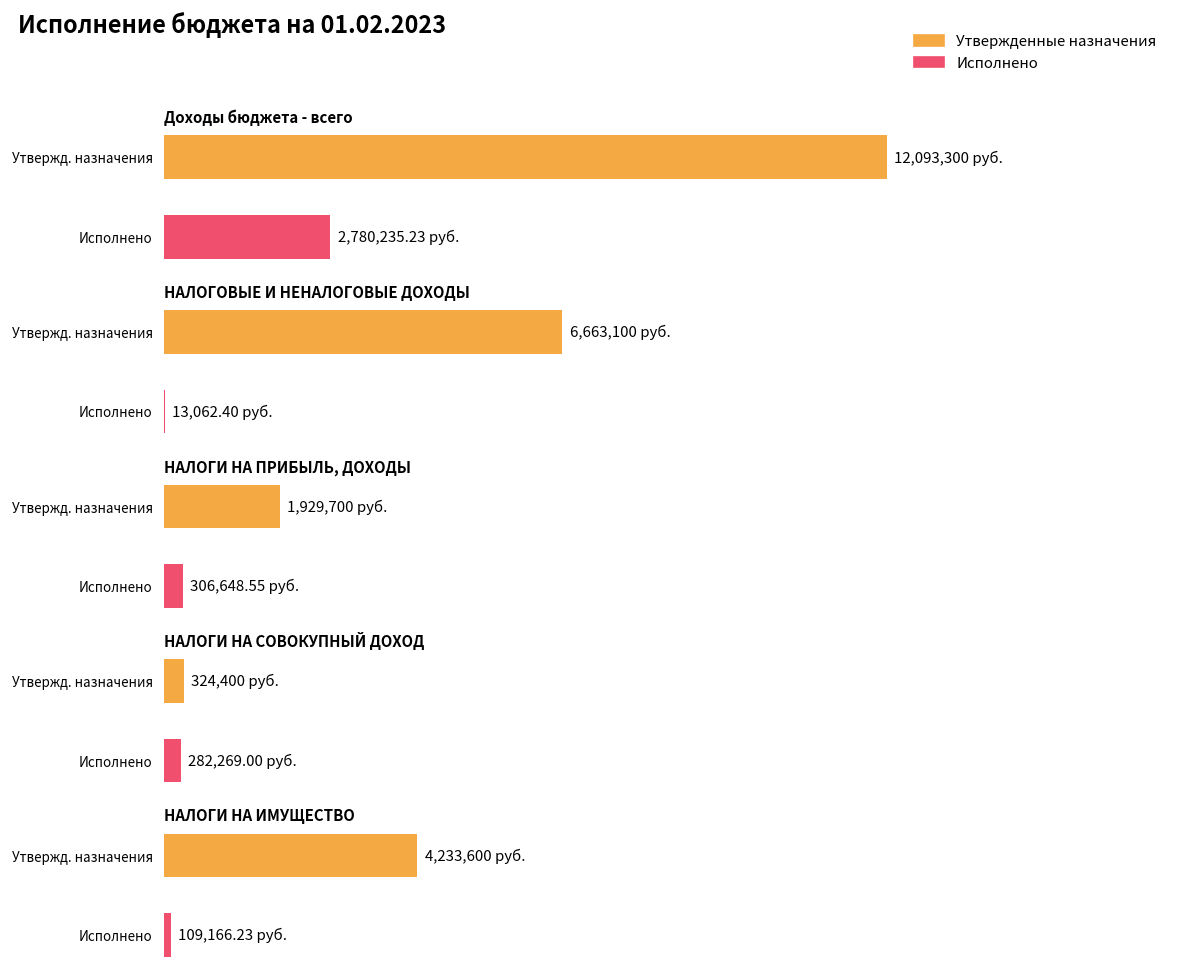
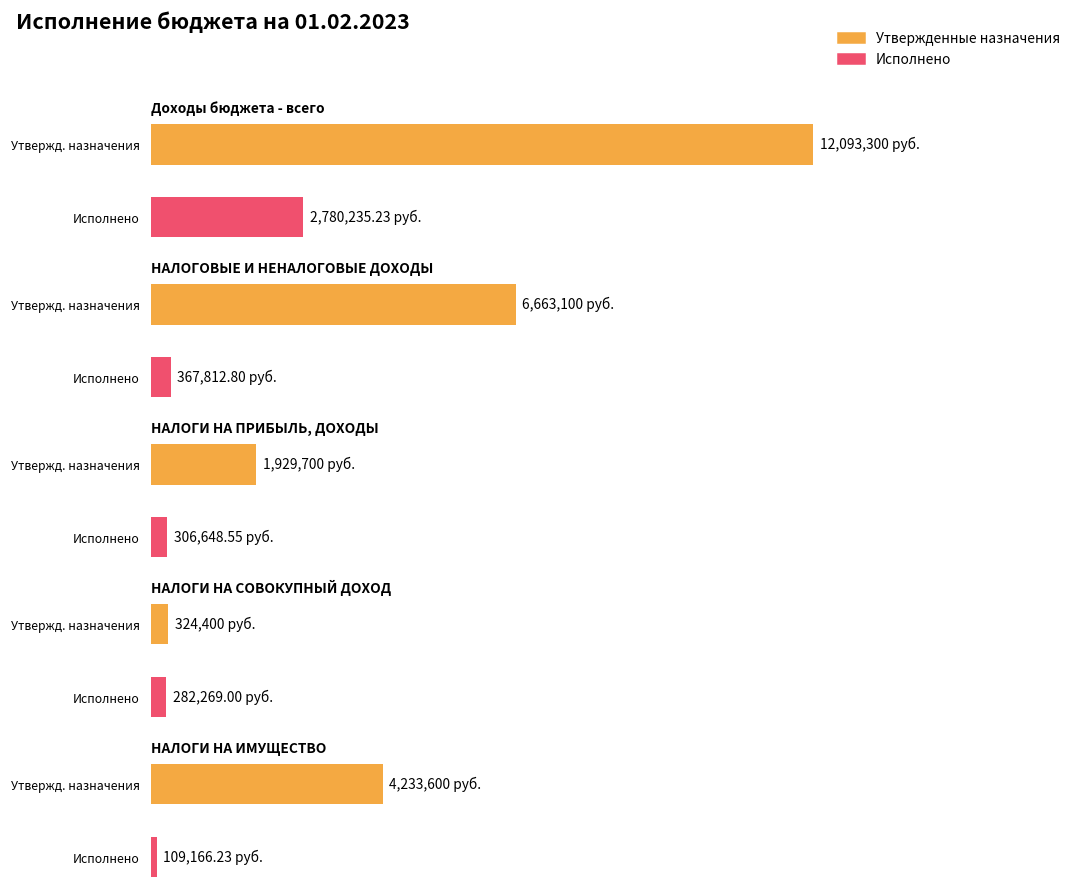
НАЛОГОВЫЕ И НЕНАЛОГОВЫЕ ДОХОДЫ, Исполнено: 13,062.40 -> 367,812.80
